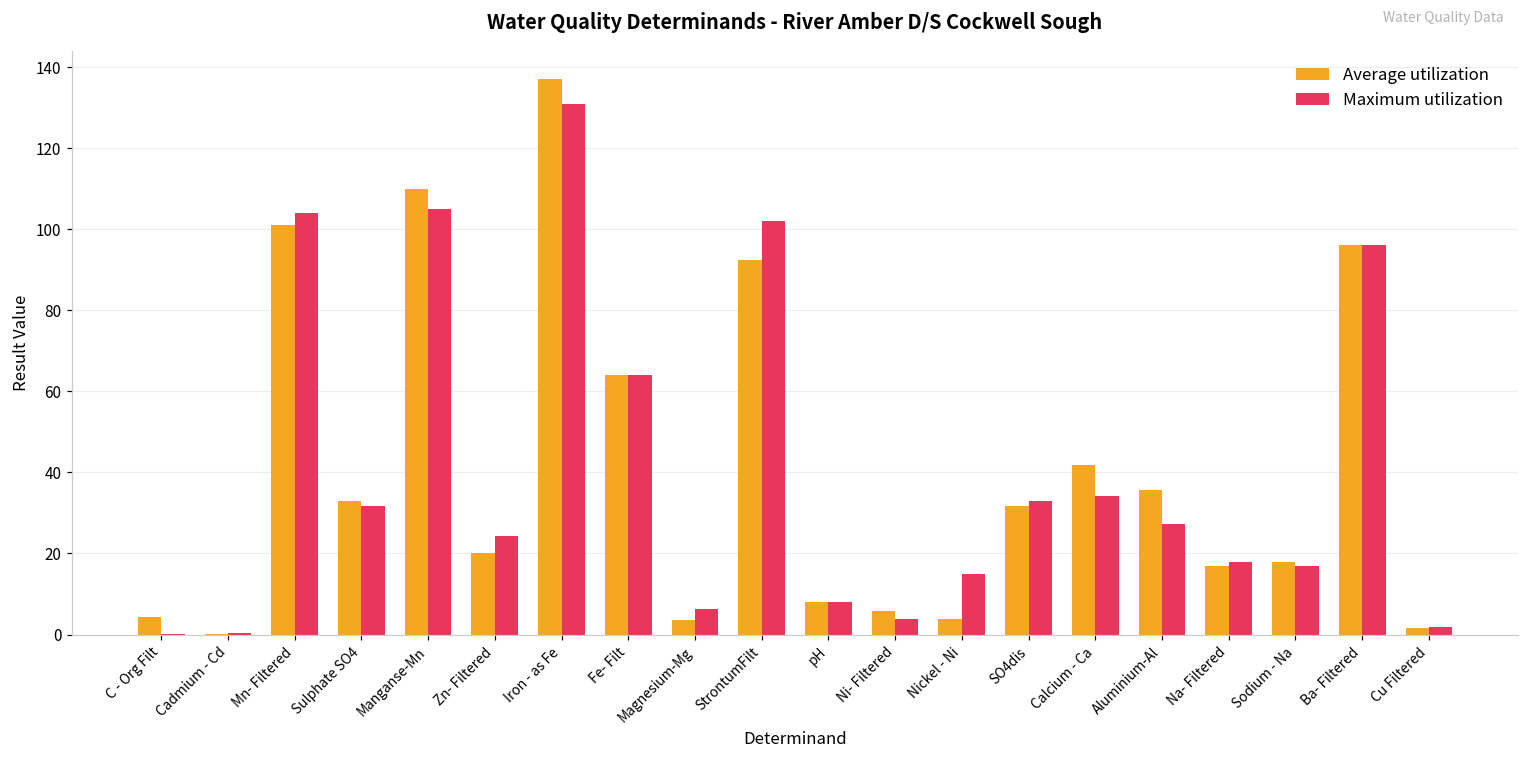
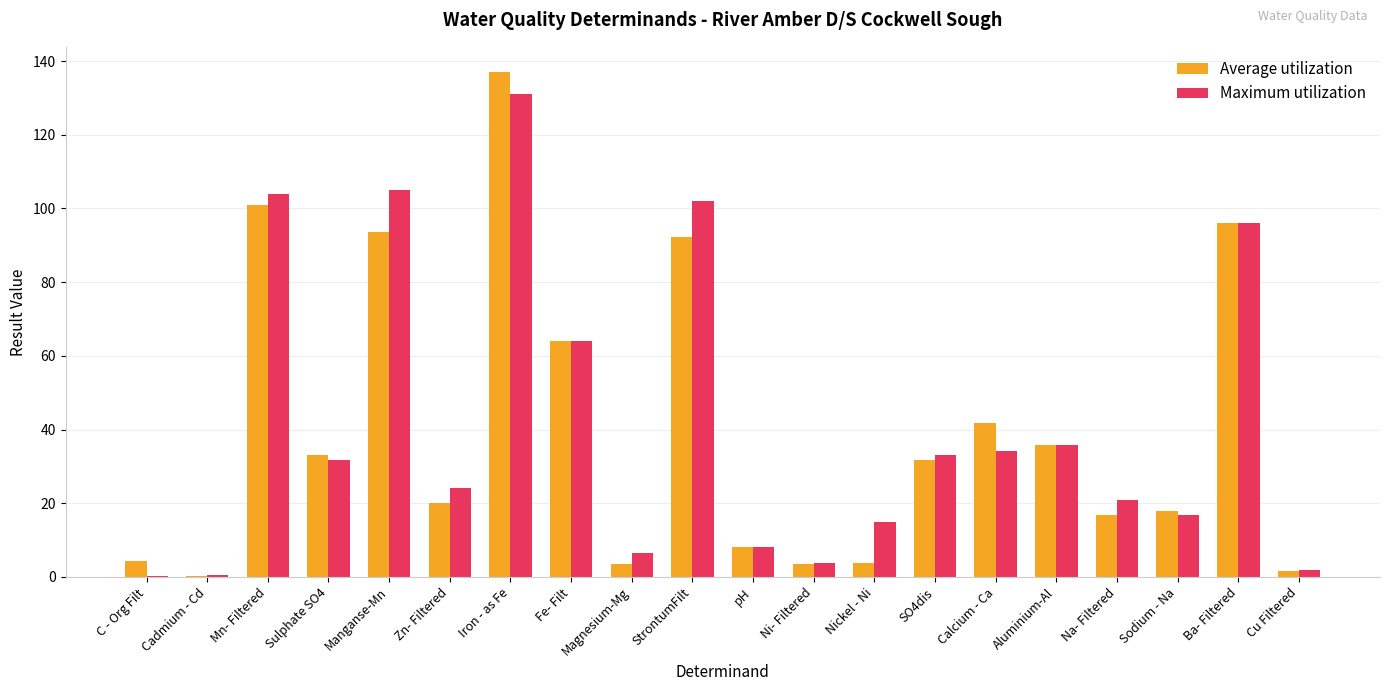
Average utilization, Manganse-Mn: 110 -> 94
Average utilization, Ni- Filtered: 6 -> 3
Maximum utilization, Aluminium-Al: 27 -> 36
Maximum utilization, Na- Filtered: 18 -> 21
